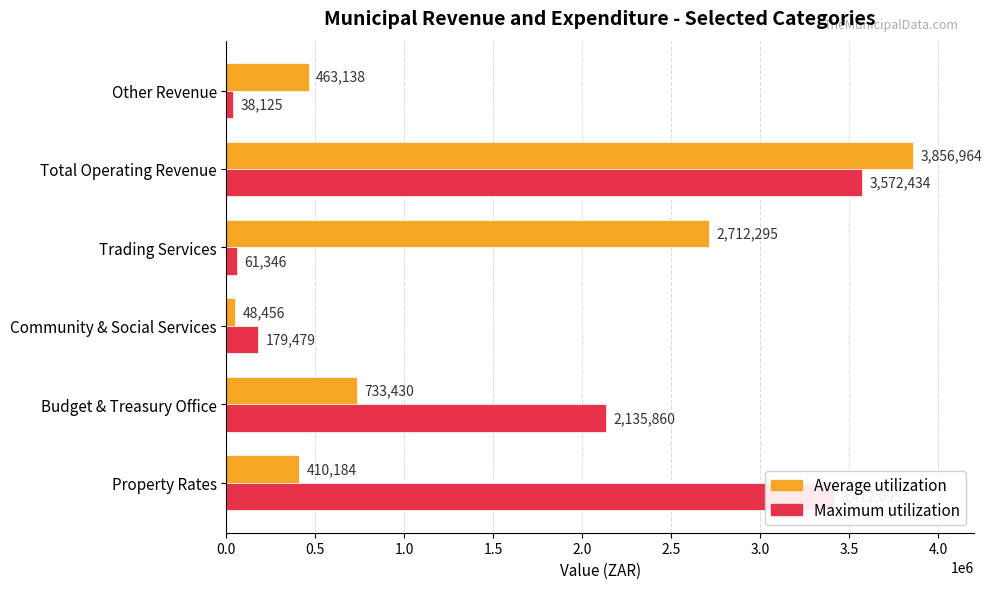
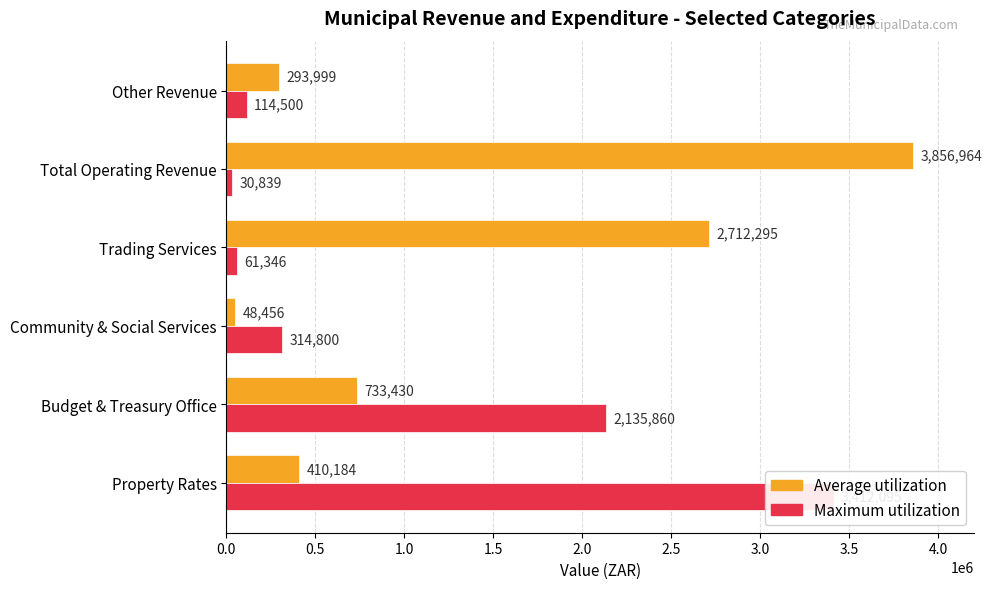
Average utilization, Other Revenue: 463,138 -> 293,999
Maximum utilization, Other Revenue: 38,125 -> 114,500
Maximum utilization, Total Operating Revenue: 3,572,434 -> 30,839
Maximum utilization, Community & Social Services: 179,479 -> 314,800
